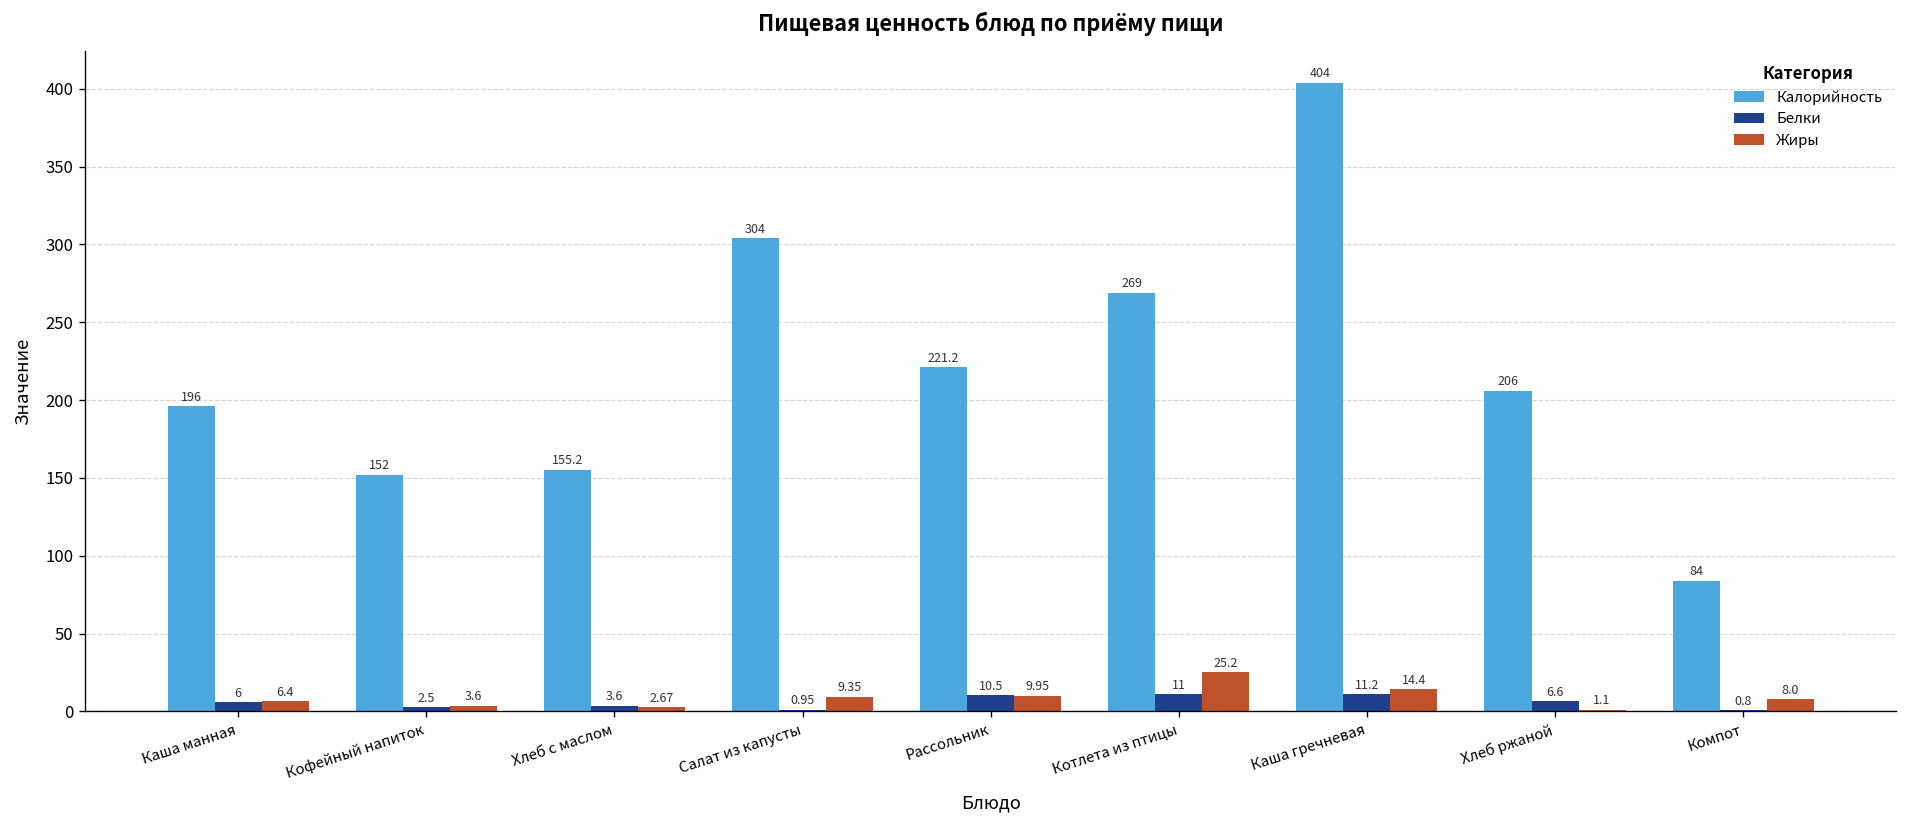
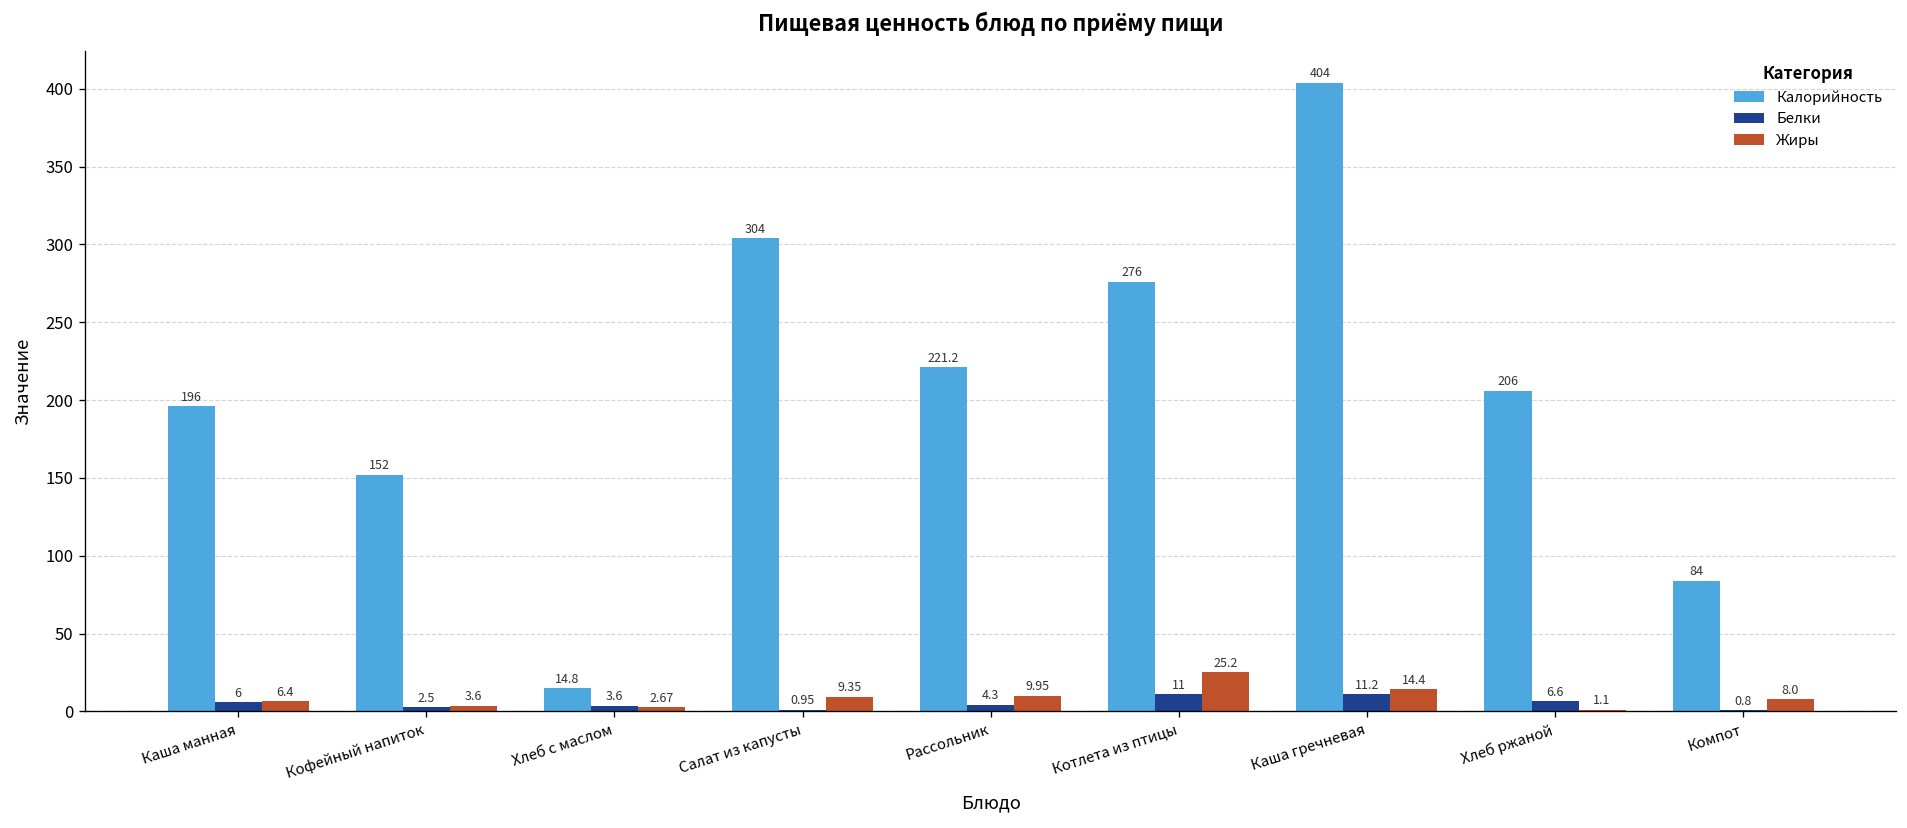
Калорийность, Хлеб с маслом: 155.2 -> 14.8
Белки, Рассольник: 10.5 -> 4.3
Калорийность, Котлета из птицы: 269 -> 276
